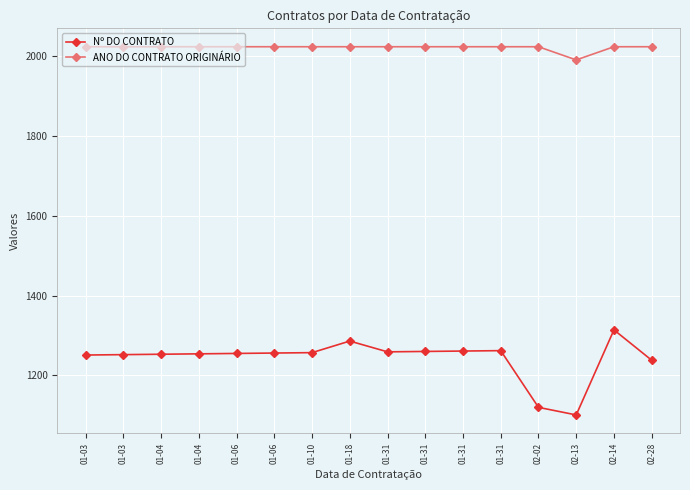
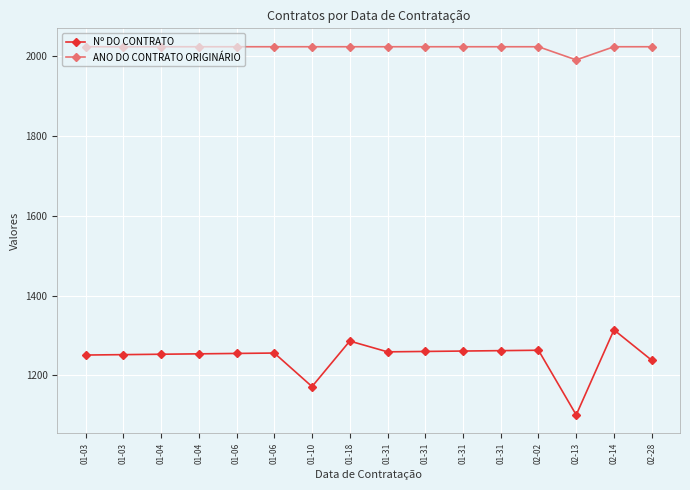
Nº DO CONTRATO, 01-10: 1260 -> 1170
Nº DO CONTRATO, 02-02: 1120 -> 1260
